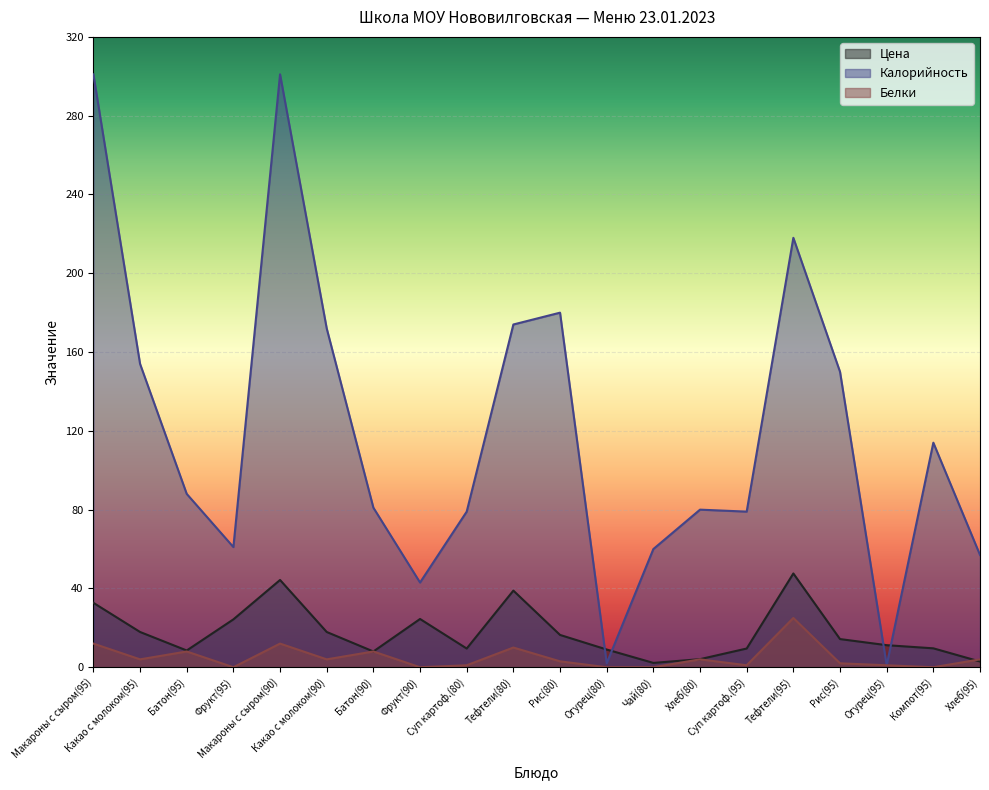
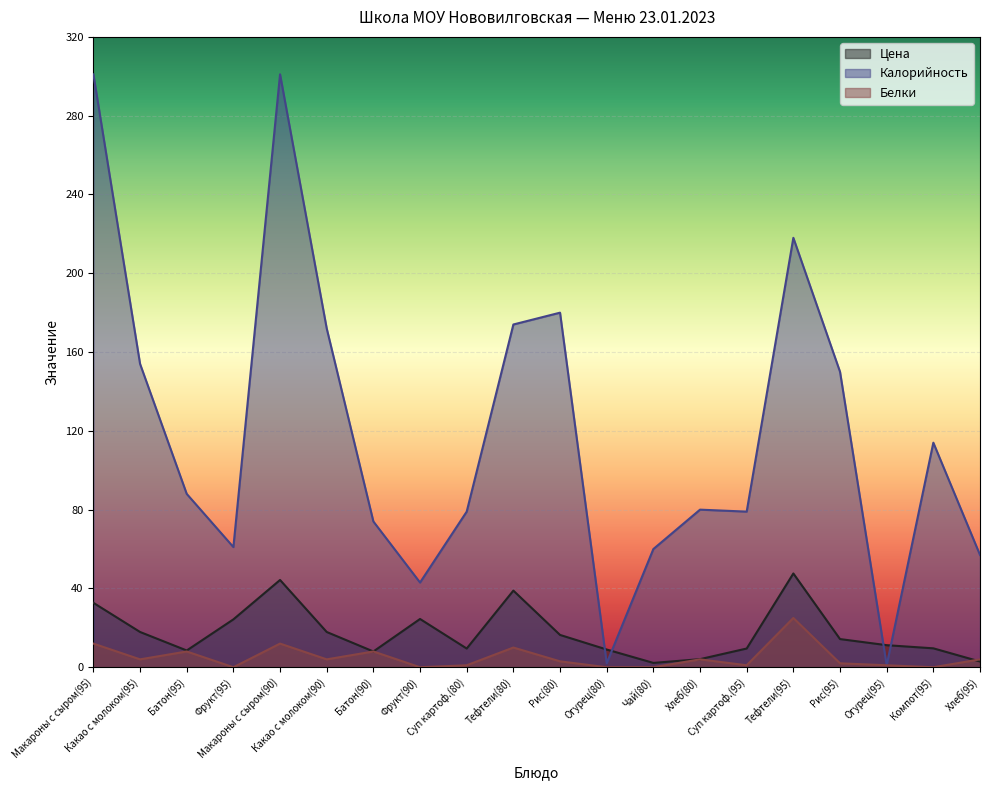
Калорийность, Батон(90): 81 -> 74
